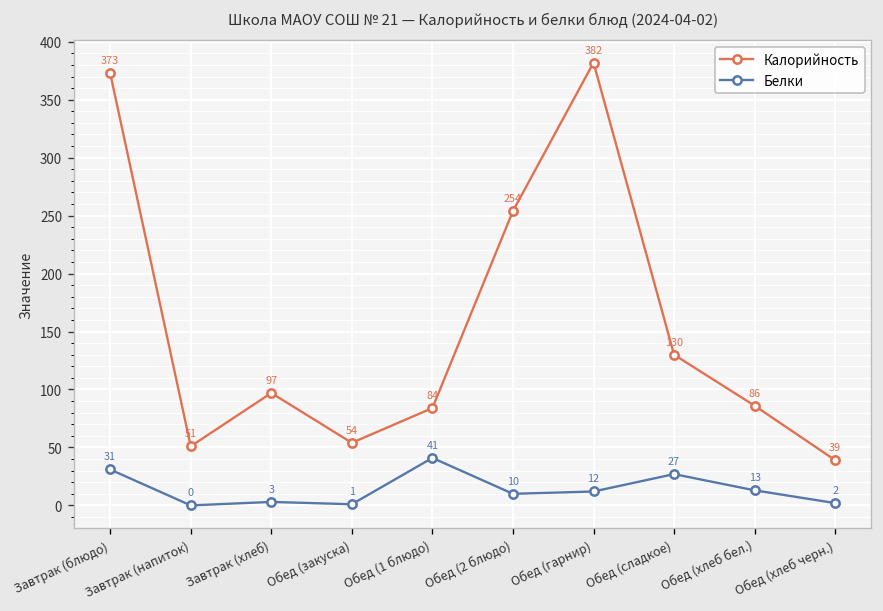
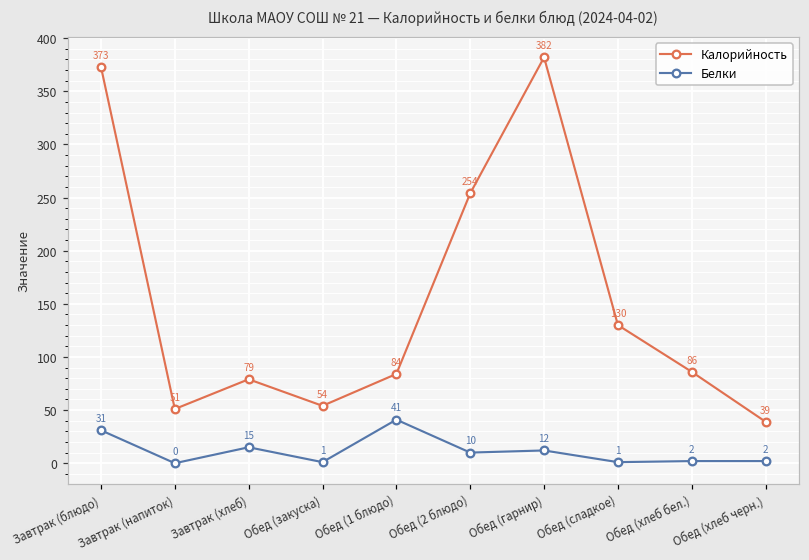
Калорийность, Завтрак (хлеб): 97 -> 79
Белки, Завтрак (хлеб): 3 -> 15
Белки, Обед (сладкое): 27 -> 1
Белки, Обед (хлеб бел.): 13 -> 2
